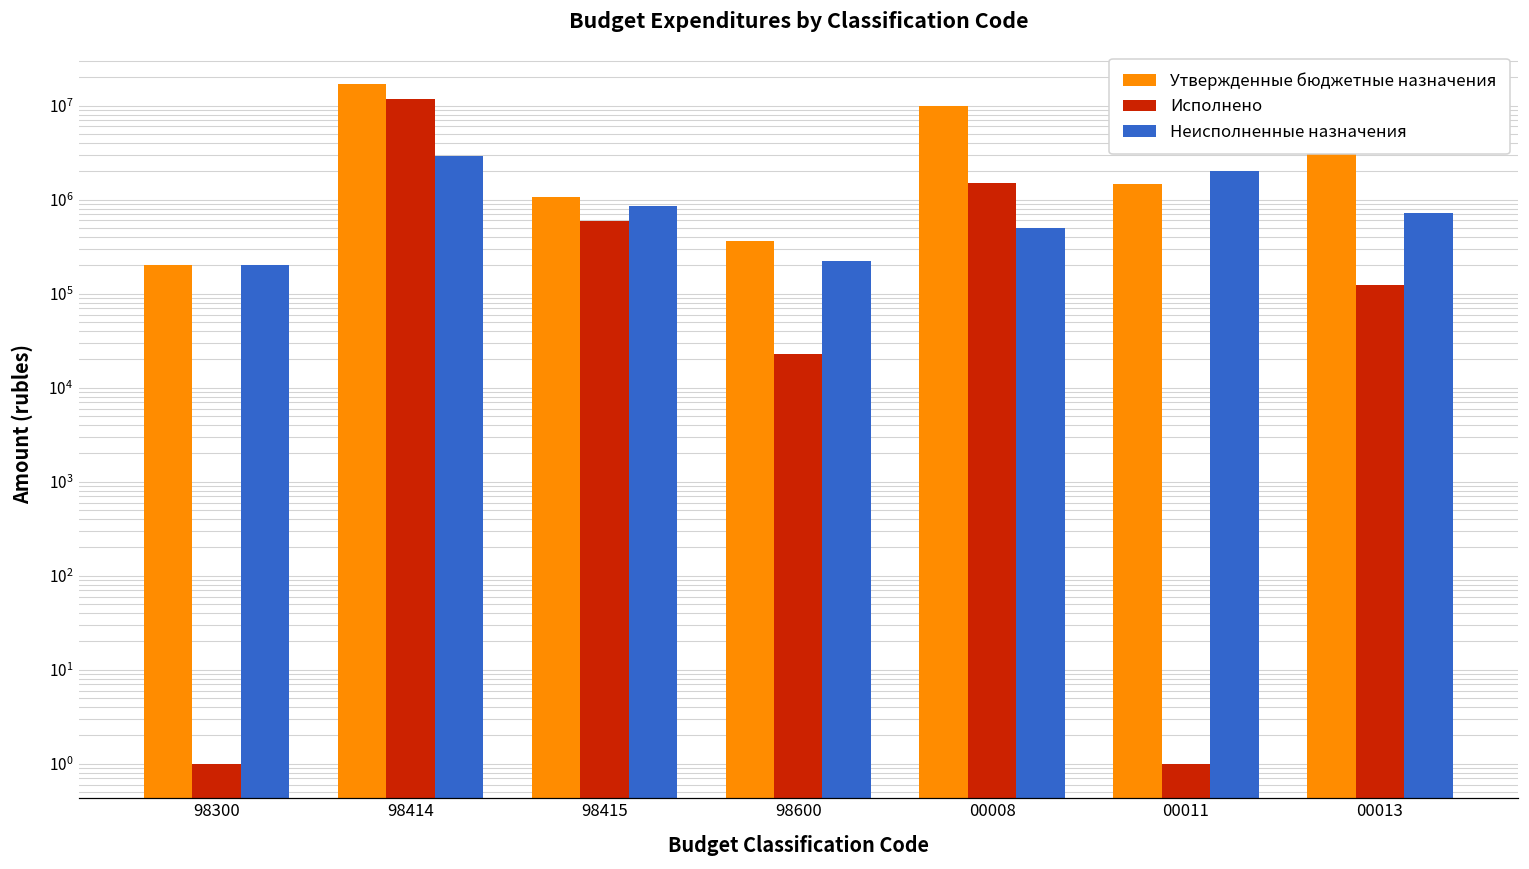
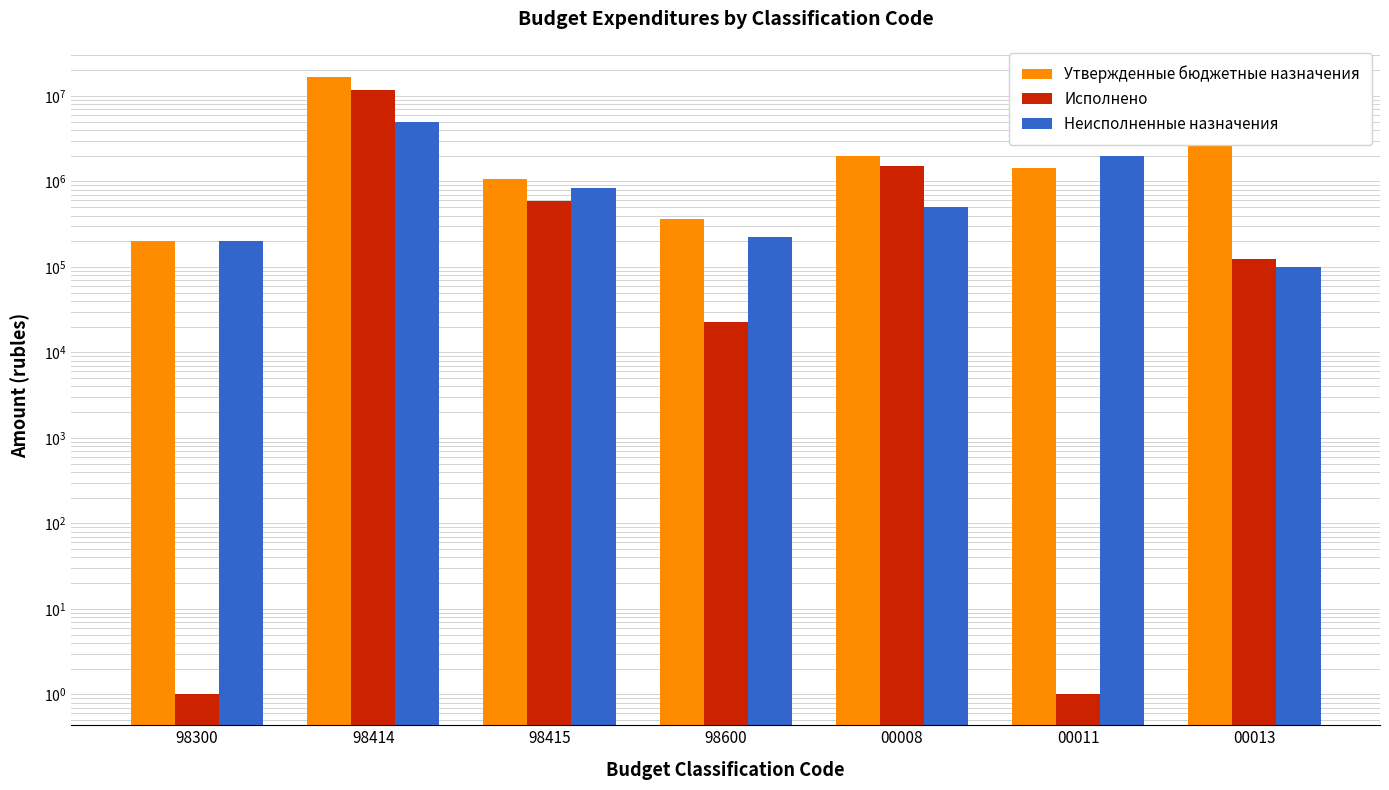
Неисполненные назначения, 98414: 2900000 -> 5000000
Утвержденные бюджетные назначения, 00008: 10000000 -> 2000000
Неисполненные назначения, 00013: 700000 -> 100000
